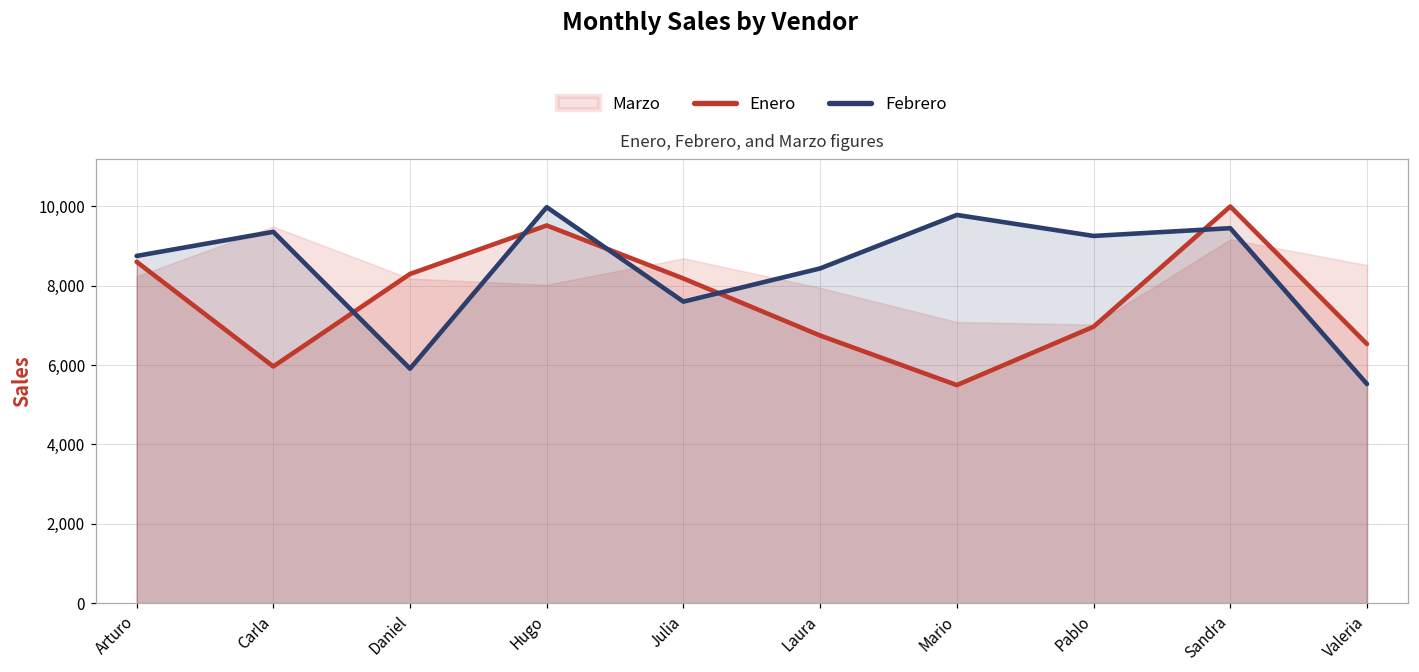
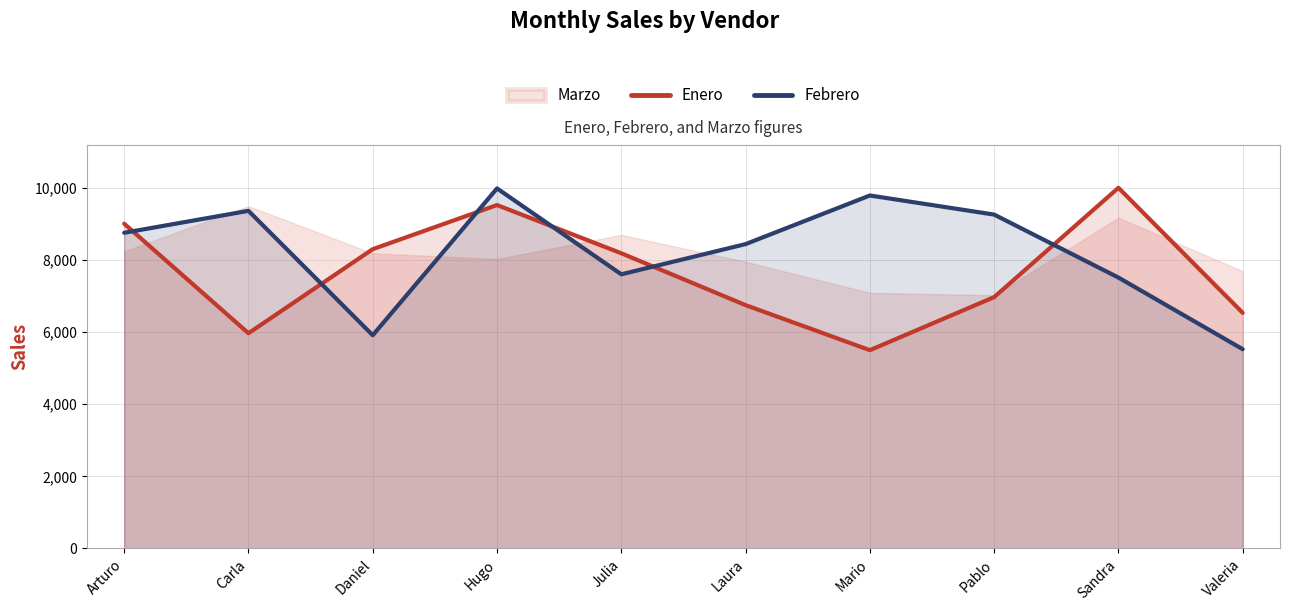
Enero, Arturo: 8,600 -> 9,000
Febrero, Sandra: 9,400 -> 7,500
Marzo, Valeria: 8,500 -> 7,700
